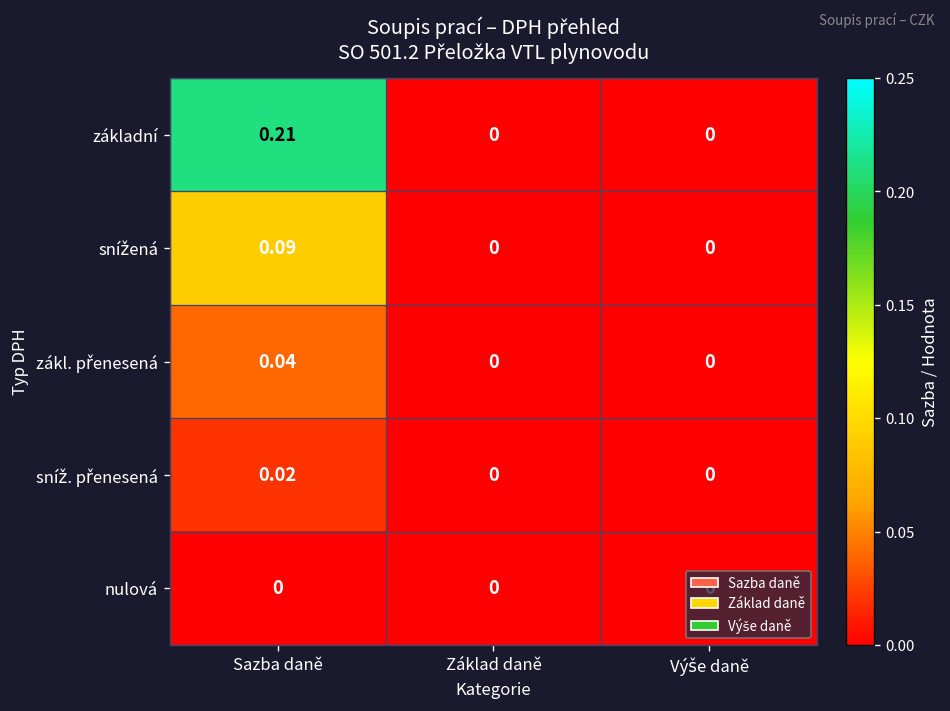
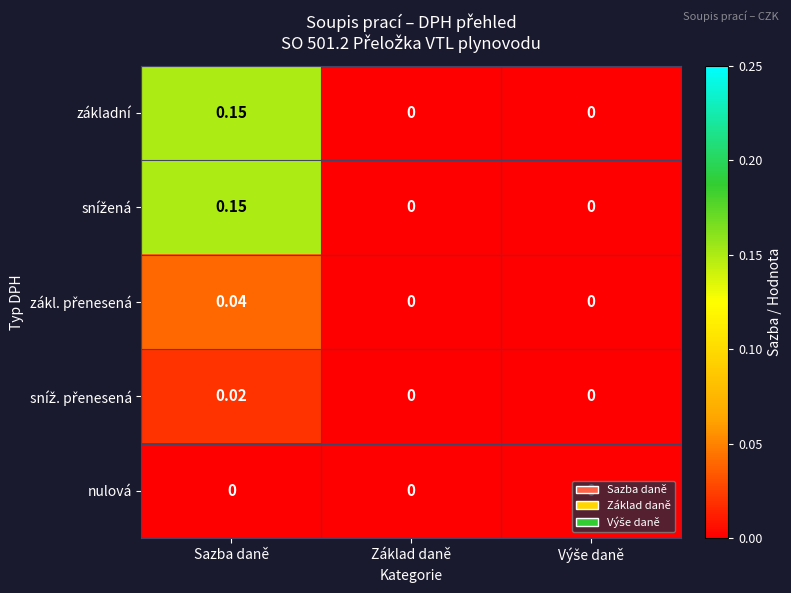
základní, Sazba daně: 0.21 -> 0.15
snížená, Sazba daně: 0.09 -> 0.15
